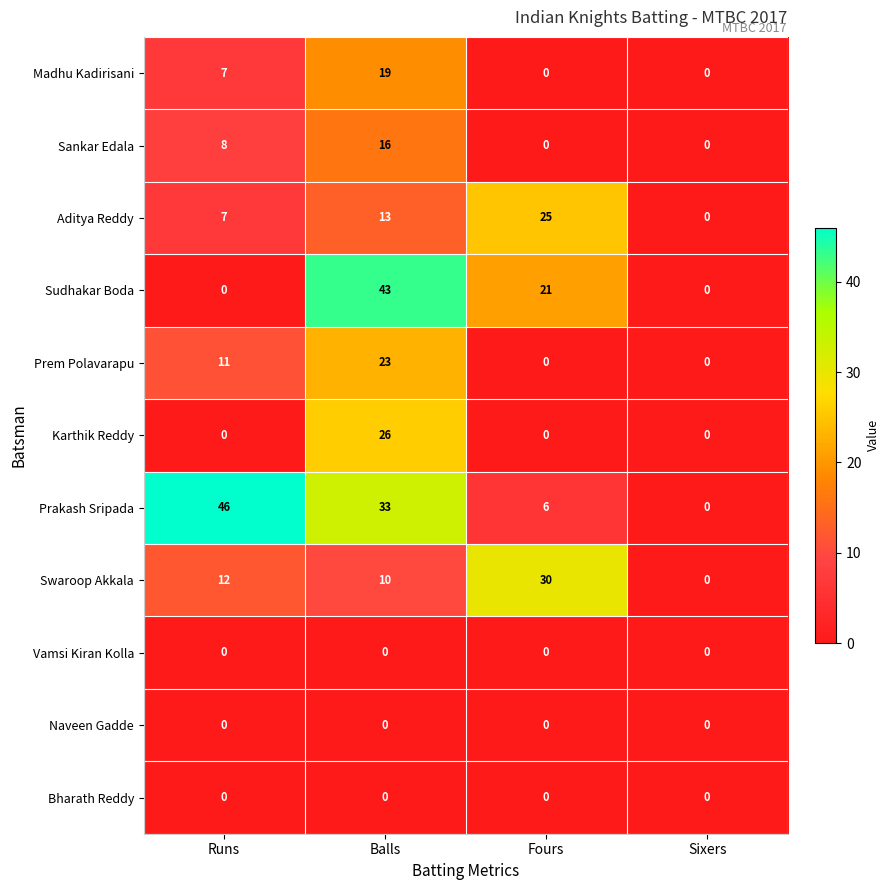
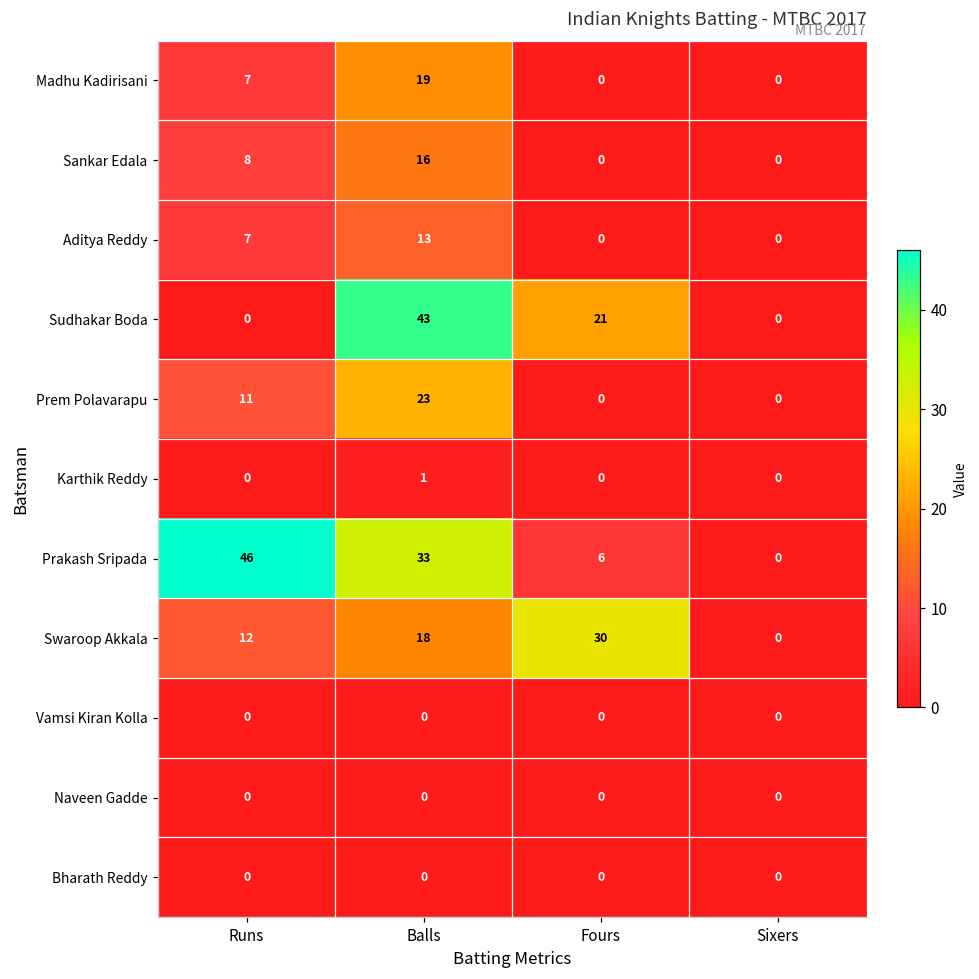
Aditya Reddy, Fours: 25 -> 0
Karthik Reddy, Balls: 26 -> 1
Swaroop Akkala, Balls: 10 -> 18
